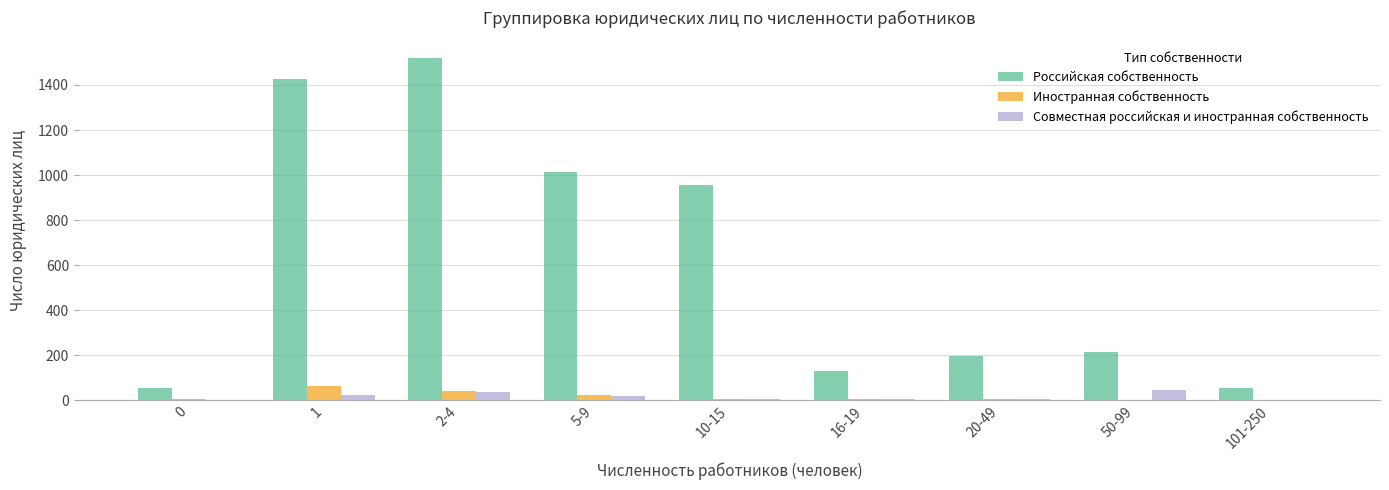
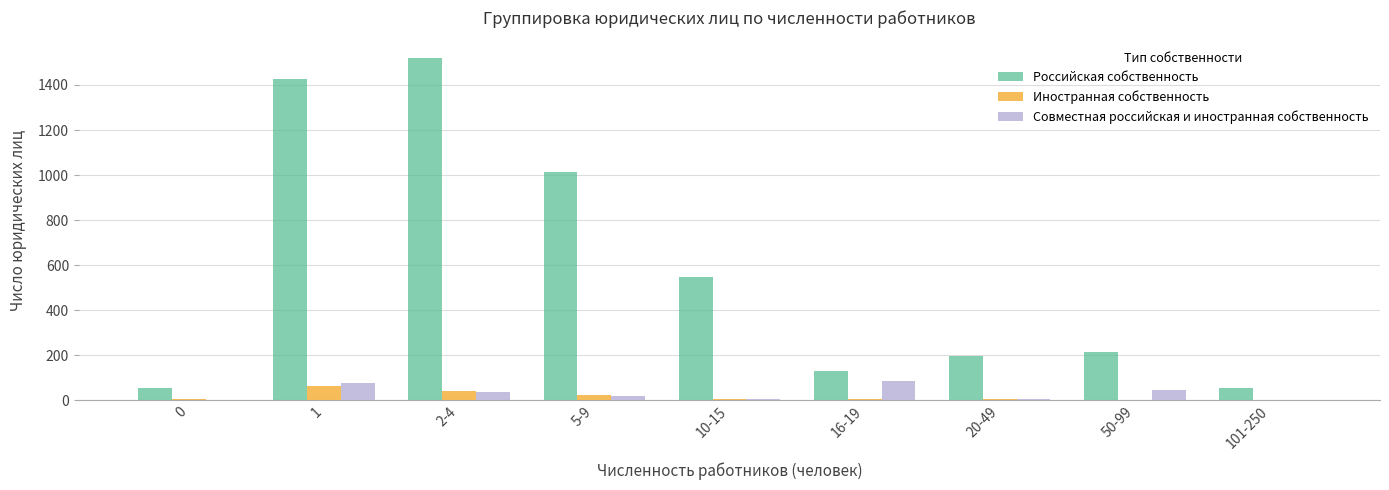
Совместная российская и иностранная собственность, 1: 20 -> 80
Российская собственность, 10-15: 950 -> 550
Совместная российская и иностранная собственность, 16-19: 0 -> 90
